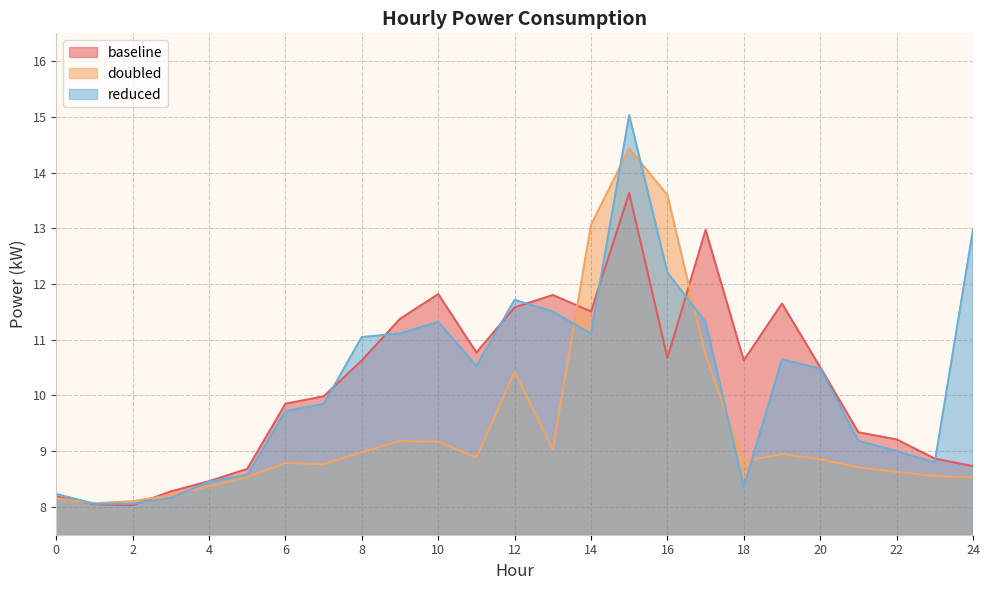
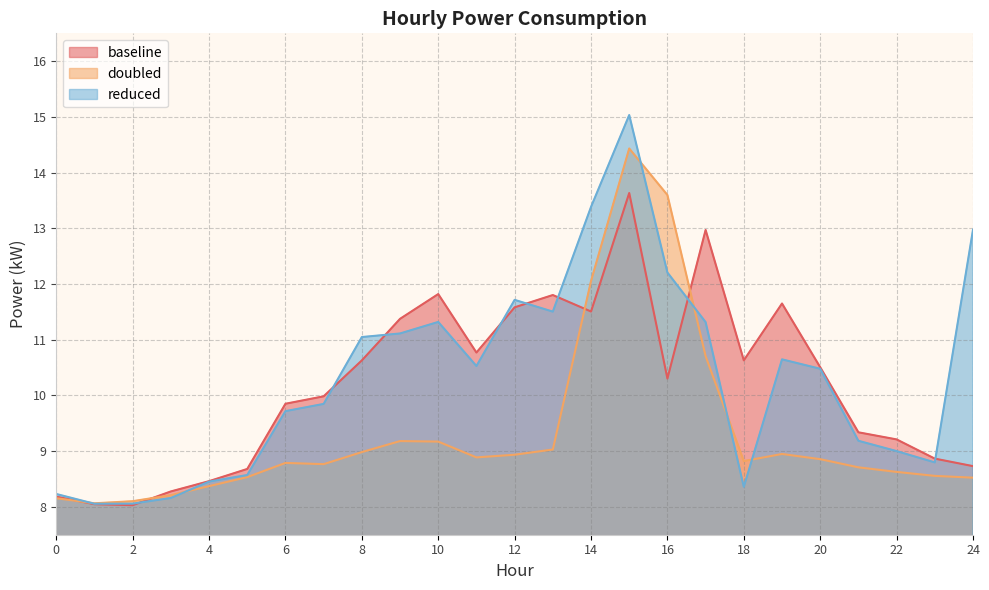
doubled, 12: 10.4 -> 8.9
doubled, 14: 13.1 -> 12.1
reduced, 14: 11.1 -> 13.4
baseline, 16: 10.7 -> 10.3
